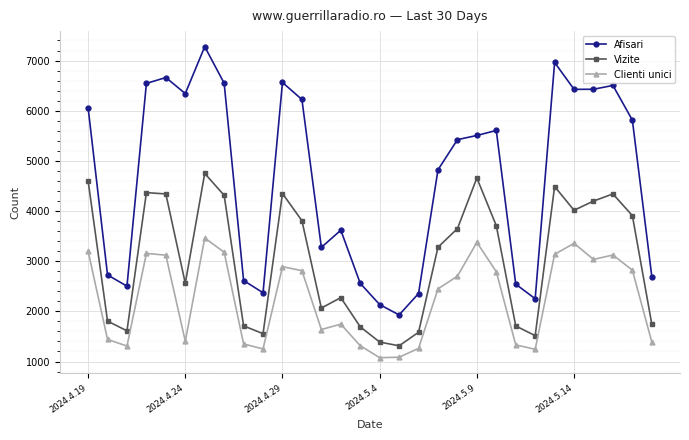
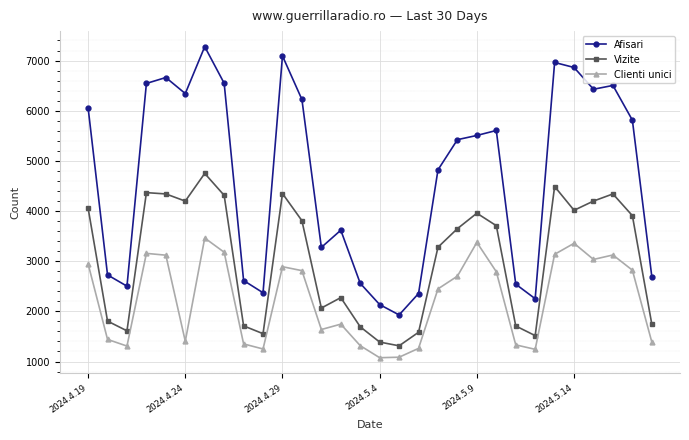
Vizite, 2024.4.19: 4600 -> 4100
Clienti unici, 2024.4.19: 3200 -> 2900
Vizite, 2024.4.24: 2600 -> 4200
Afisari, 2024.4.29: 6600 -> 7100
Vizite, 2024.5.9: 4700 -> 4000
Afisari, 2024.5.14: 6400 -> 6900
